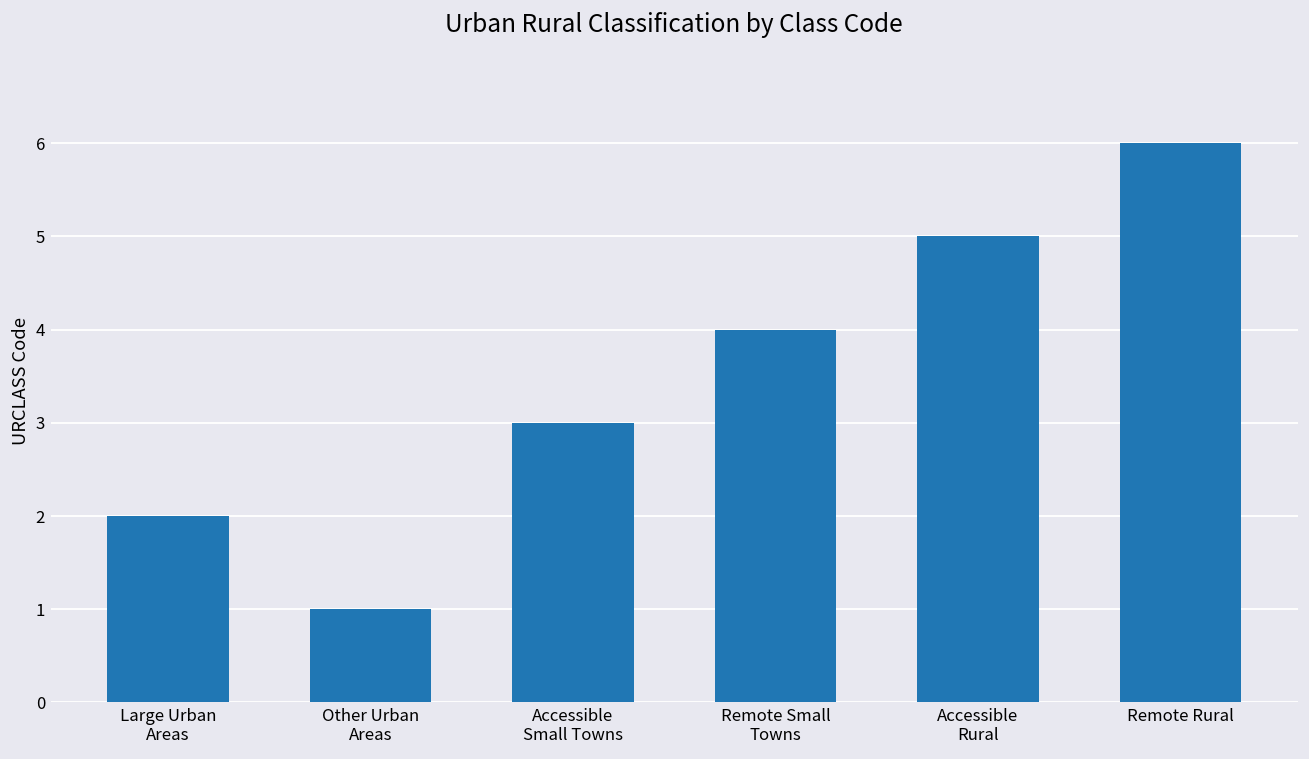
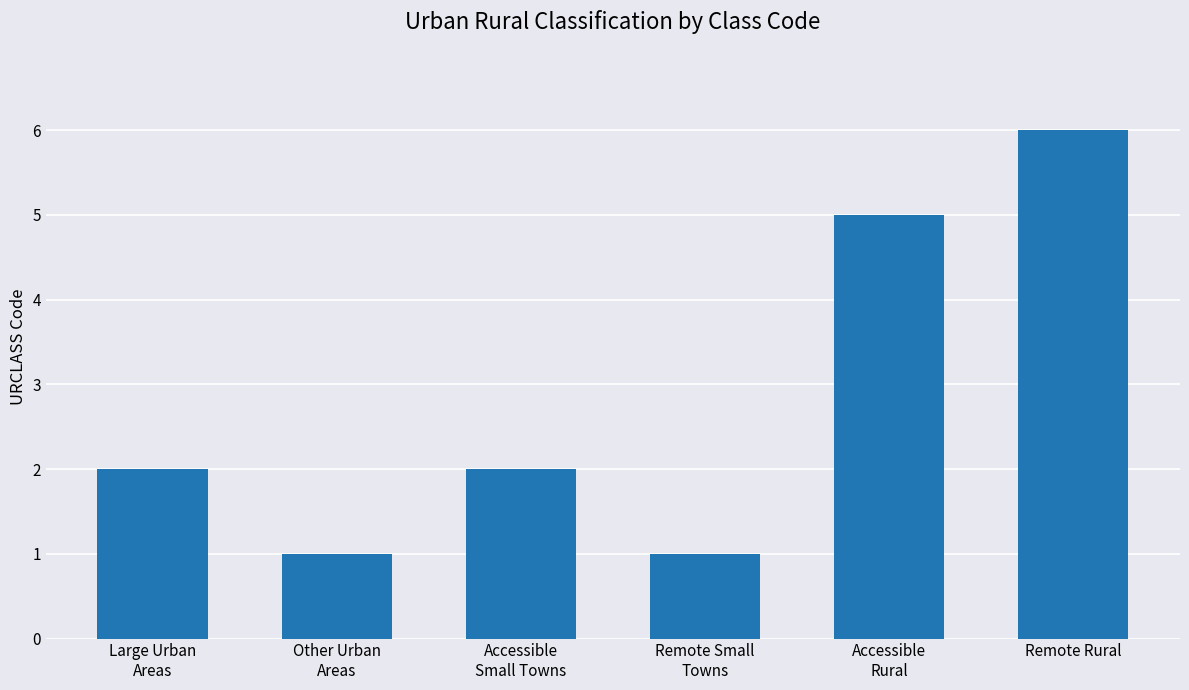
Accessible Small Towns: 3 -> 2
Remote Small Towns: 4 -> 1
